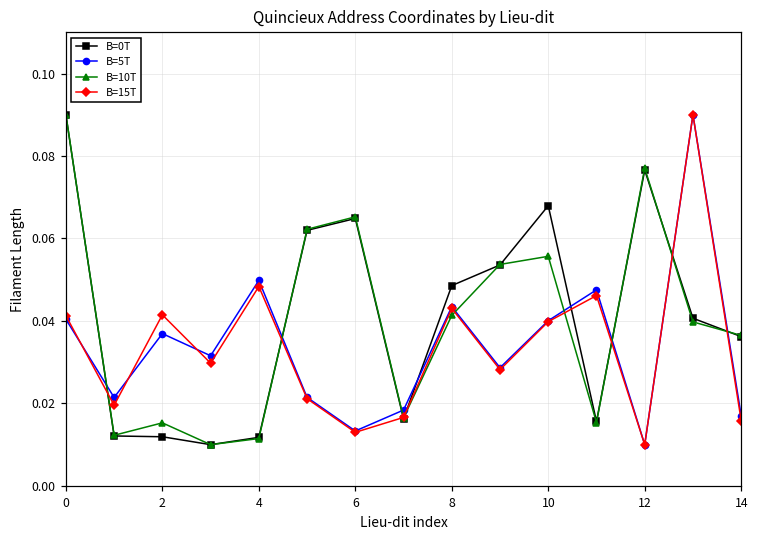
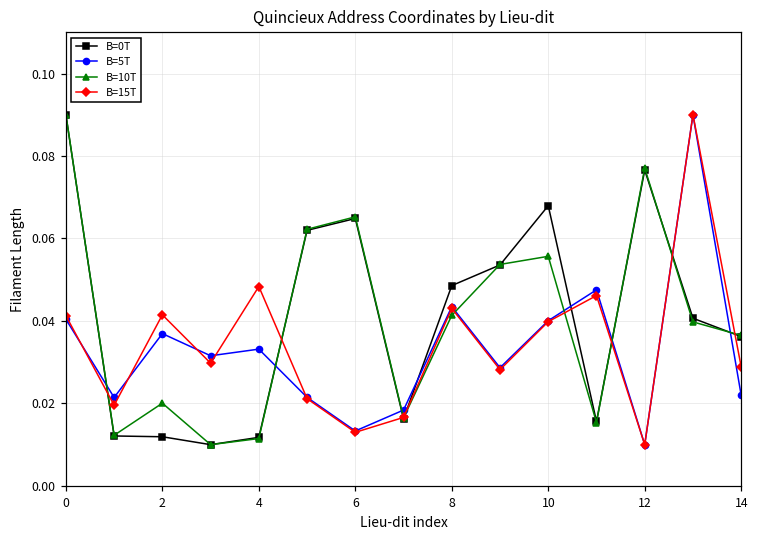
B=10T, 2: 0.015 -> 0.020
B=5T, 4: 0.050 -> 0.033
B=5T, 14: 0.017 -> 0.022
B=15T, 14: 0.016 -> 0.029
